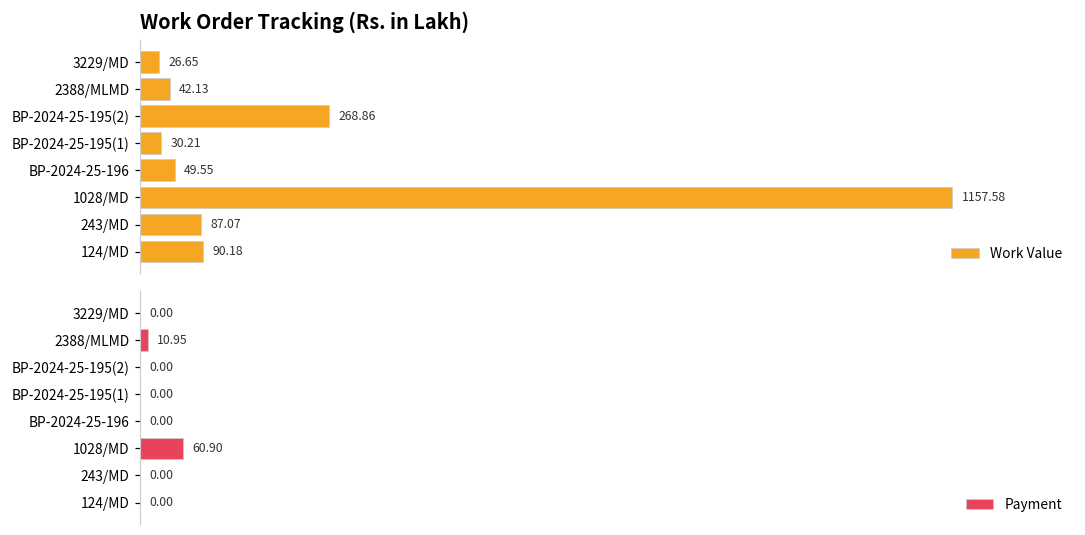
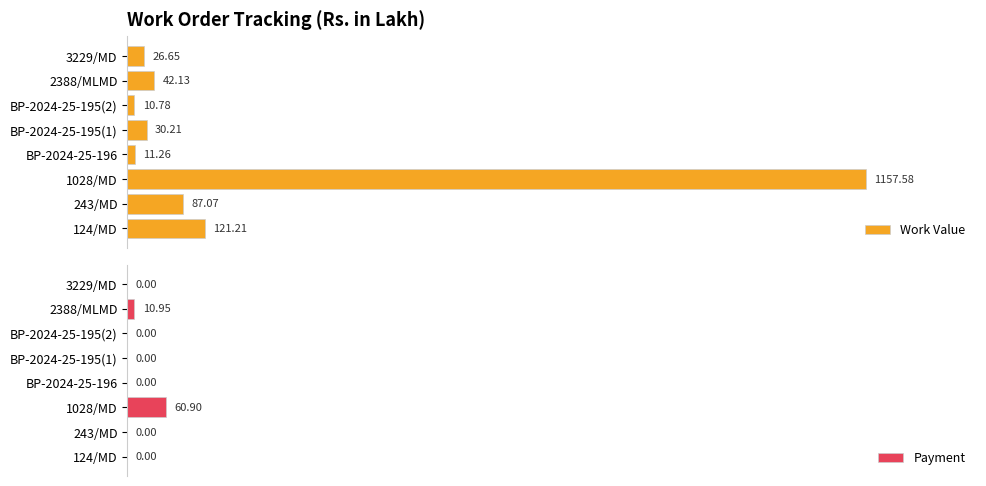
Work Order Tracking (Rs. in Lakh), BP-2024-25-195(2): 268.86 -> 10.78
Work Order Tracking (Rs. in Lakh), BP-2024-25-196: 49.55 -> 11.26
Work Order Tracking (Rs. in Lakh), 124/MD: 90.18 -> 121.21
